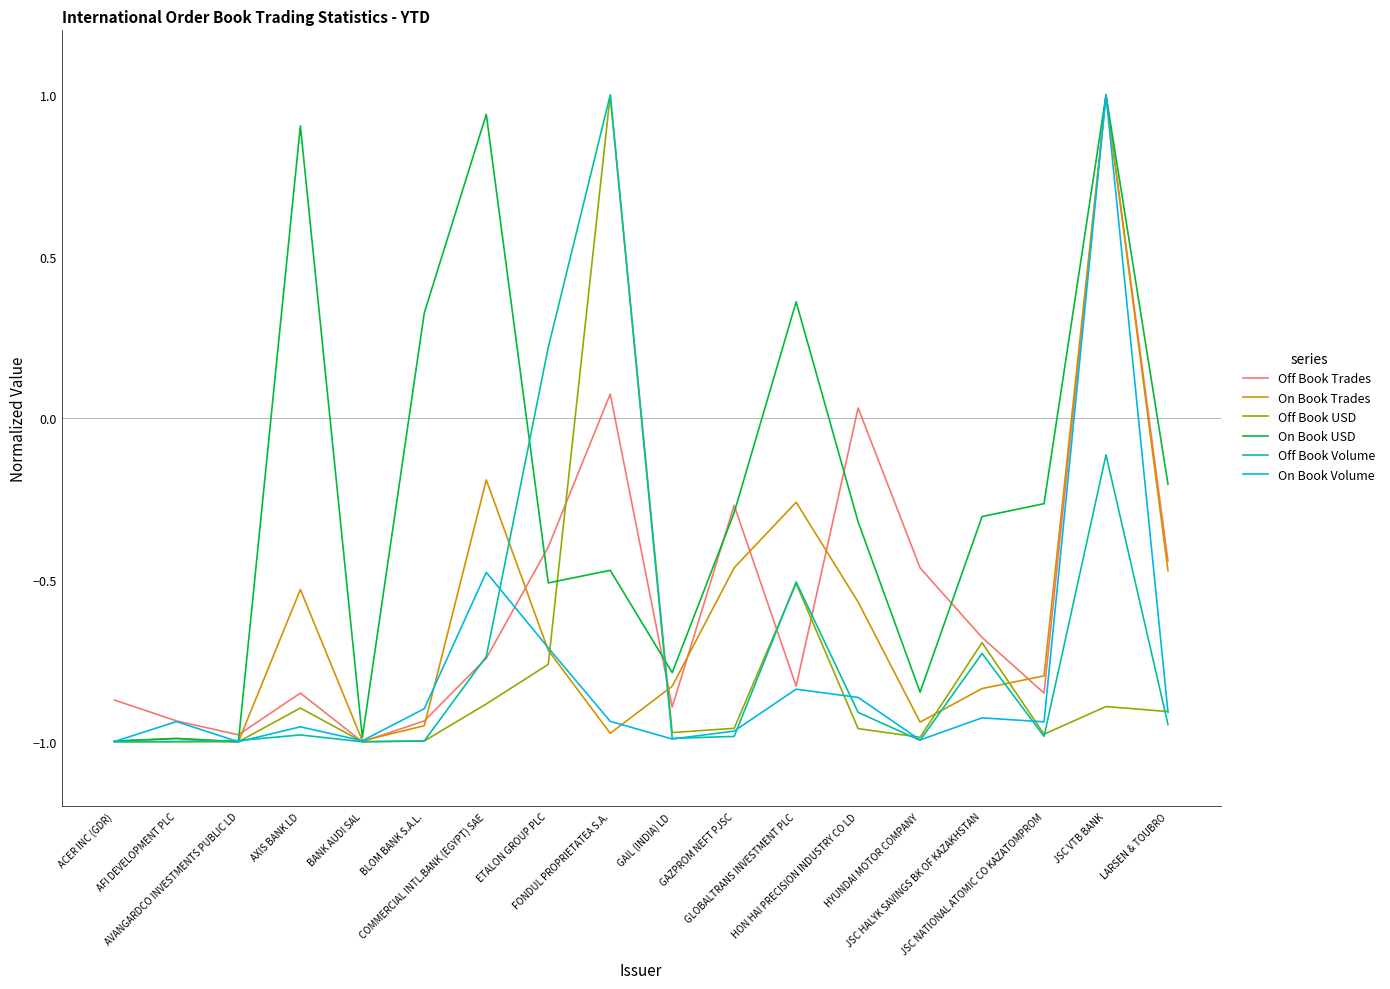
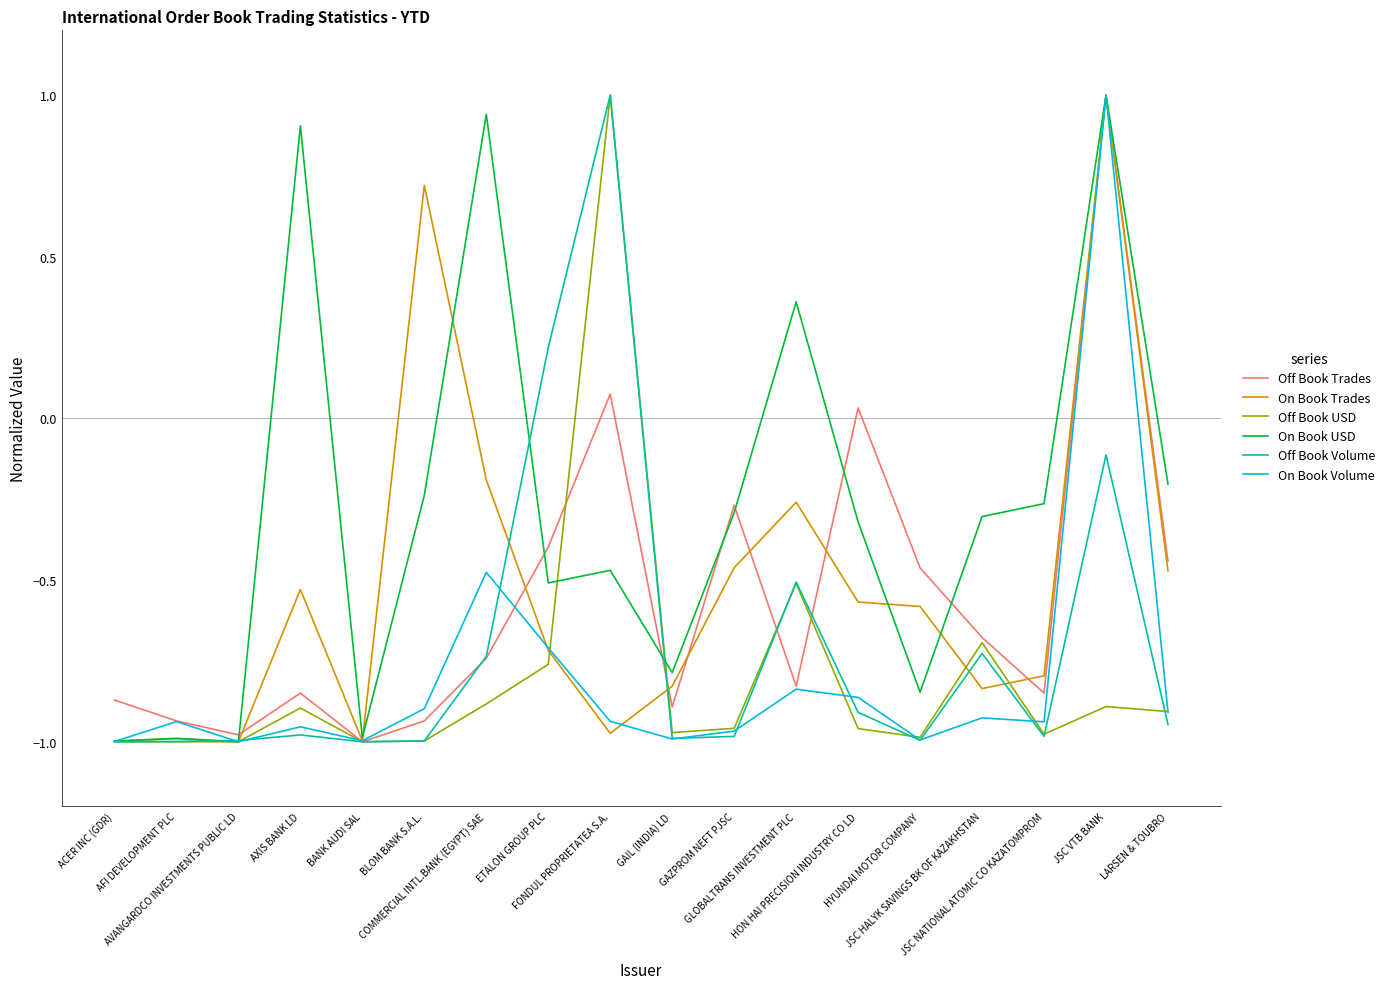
On Book Trades, BLOM BANK S.A.L.: -0.95 -> 0.72
On Book USD, BLOM BANK S.A.L.: 0.33 -> -0.24
On Book Trades, HYUNDAI MOTOR COMPANY: -0.94 -> -0.58
